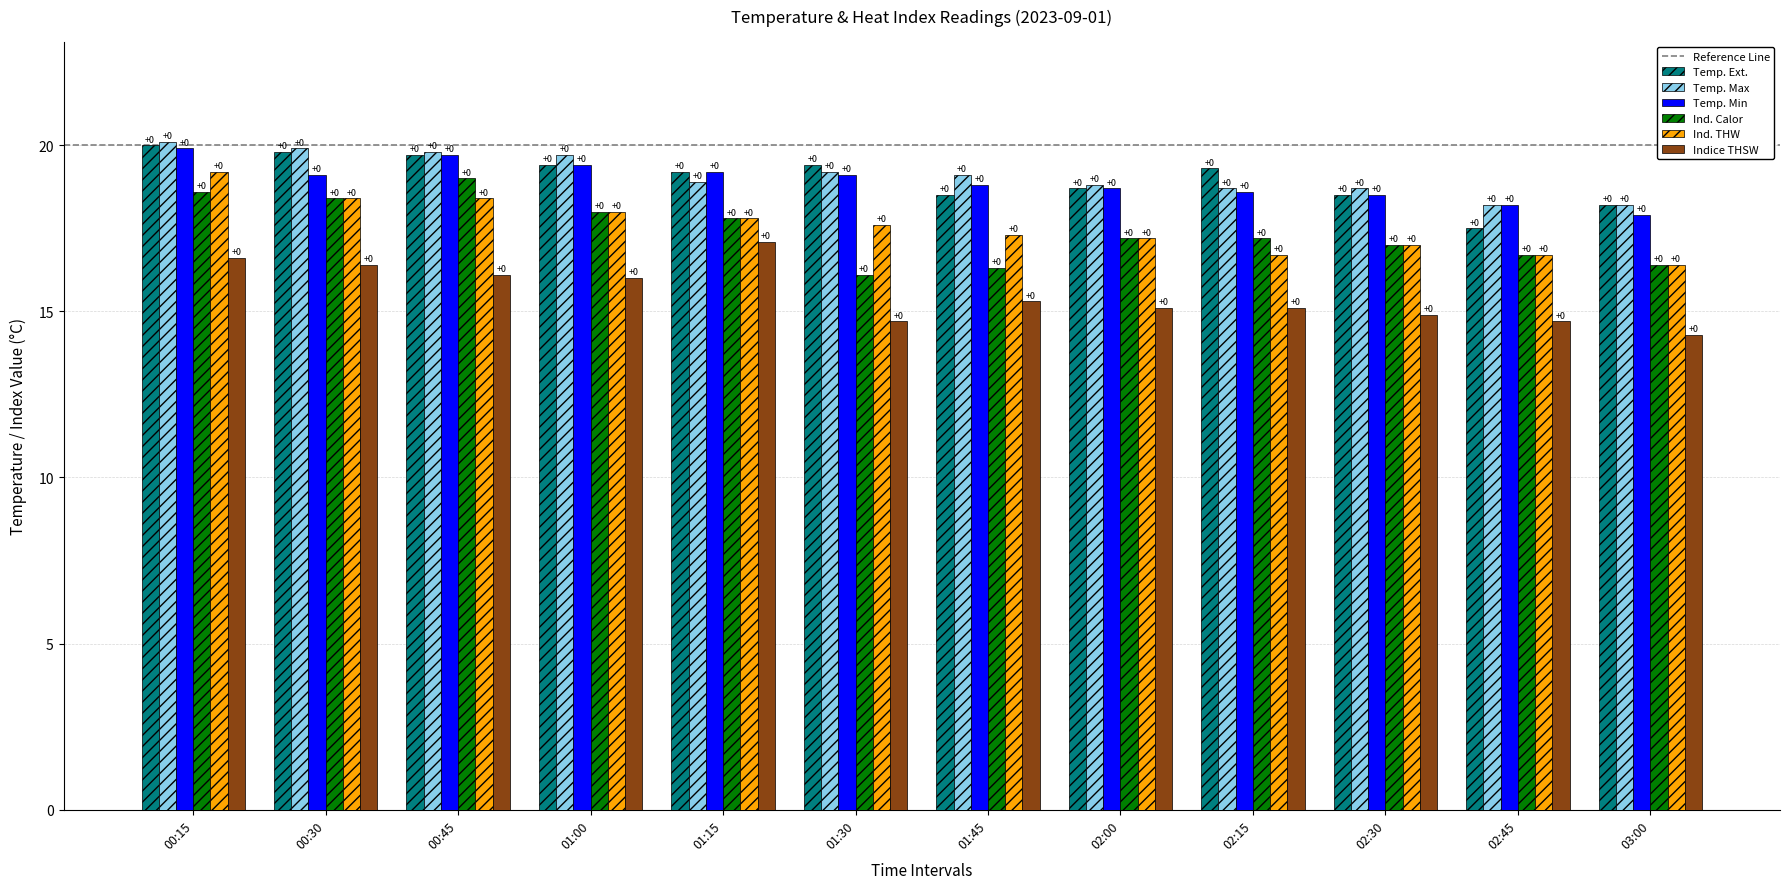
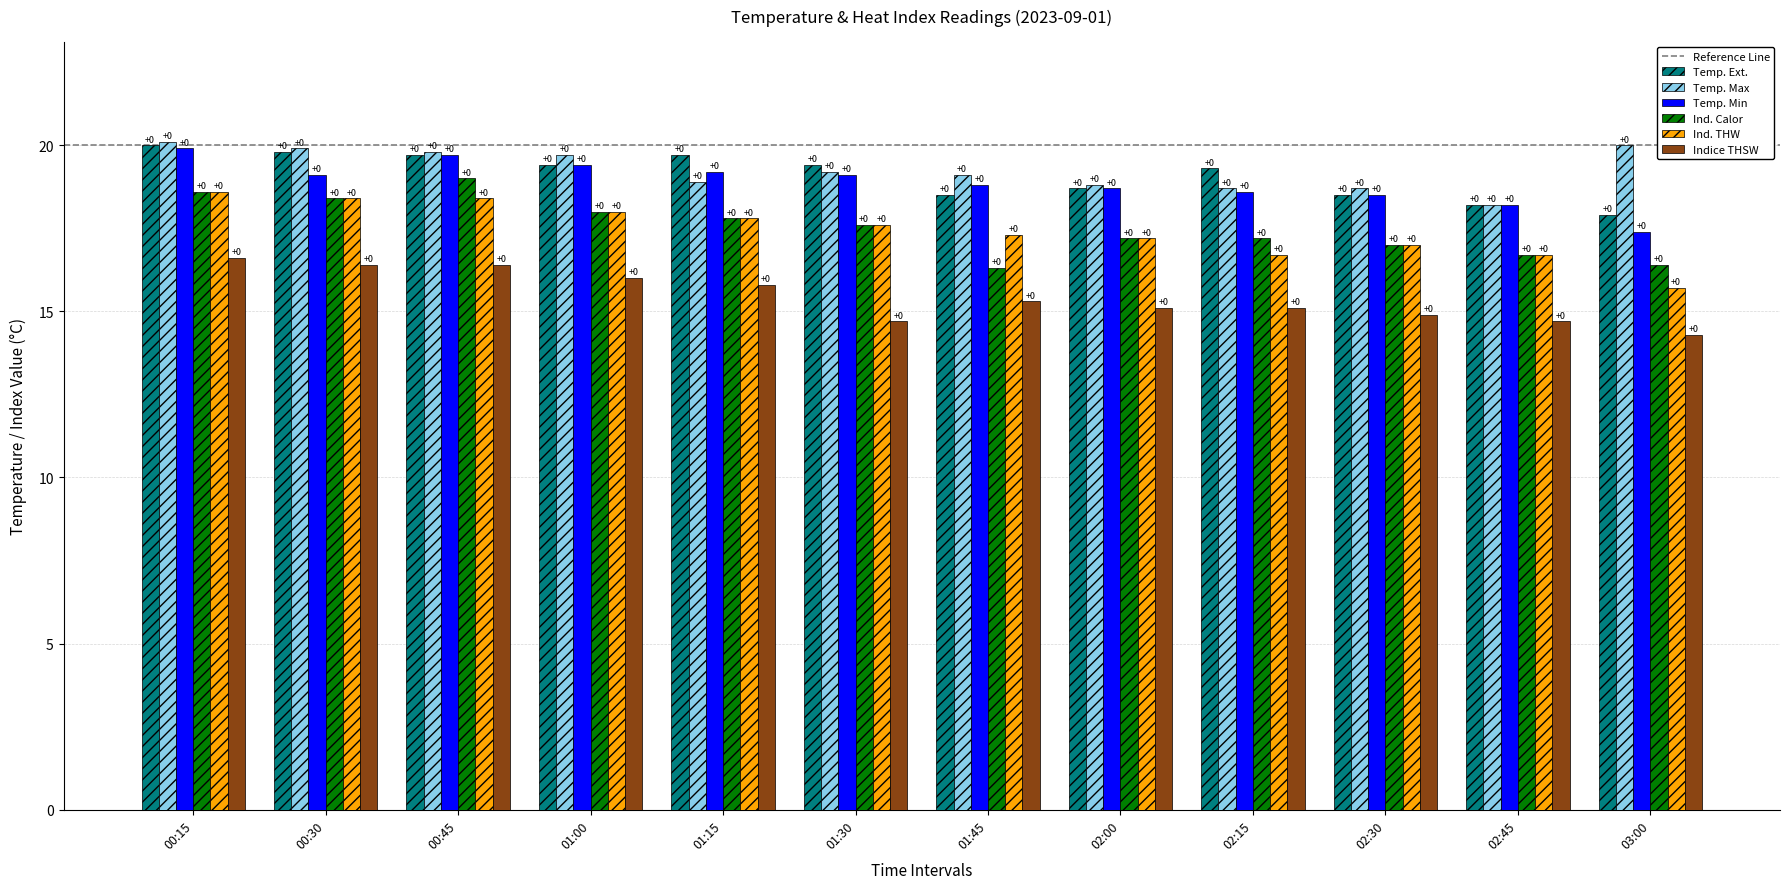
Ind. THW, 00:15: 19.2 -> 18.6
Indice THSW, 00:45: 16.1 -> 16.4
Temp. Ext., 01:15: 19.2 -> 19.7
Indice THSW, 01:15: 17.1 -> 15.8
Ind. Calor, 01:30: 16.1 -> 17.6
Temp. Ext., 02:45: 17.5 -> 18.2
Temp. Ext., 03:00: 18.2 -> 17.9
Temp. Max, 03:00: 18.2 -> 20.0
Temp. Min, 03:00: 17.9 -> 17.4
Ind. THW, 03:00: 16.4 -> 15.7
